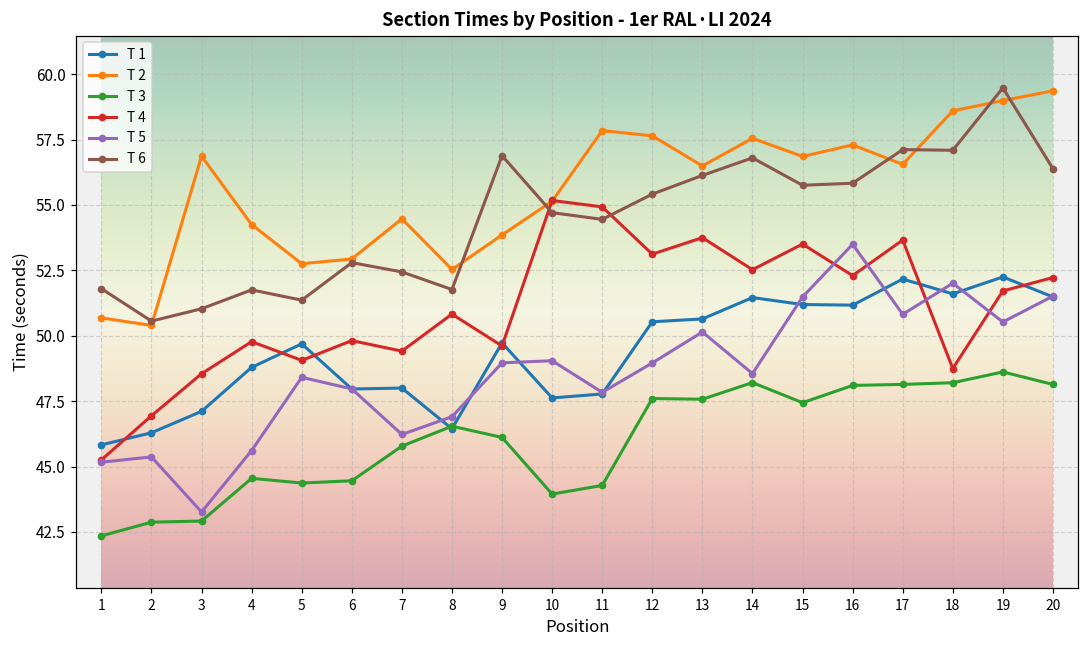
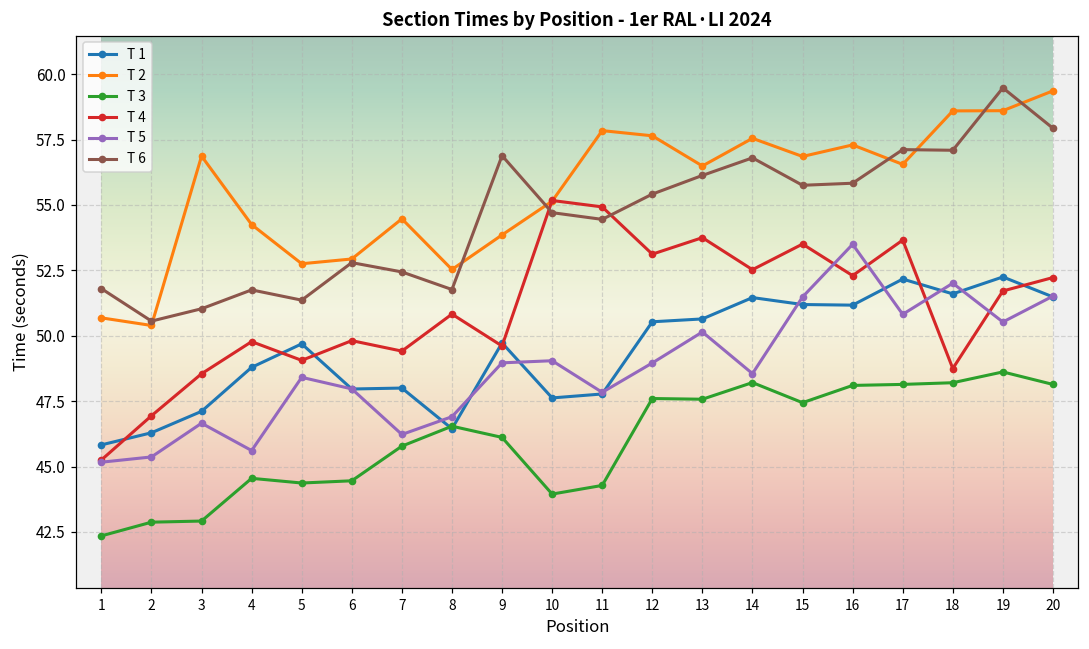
T 5, 3: 43.3 -> 46.7
T 2, 19: 59.0 -> 58.6
T 6, 20: 56.4 -> 57.9
